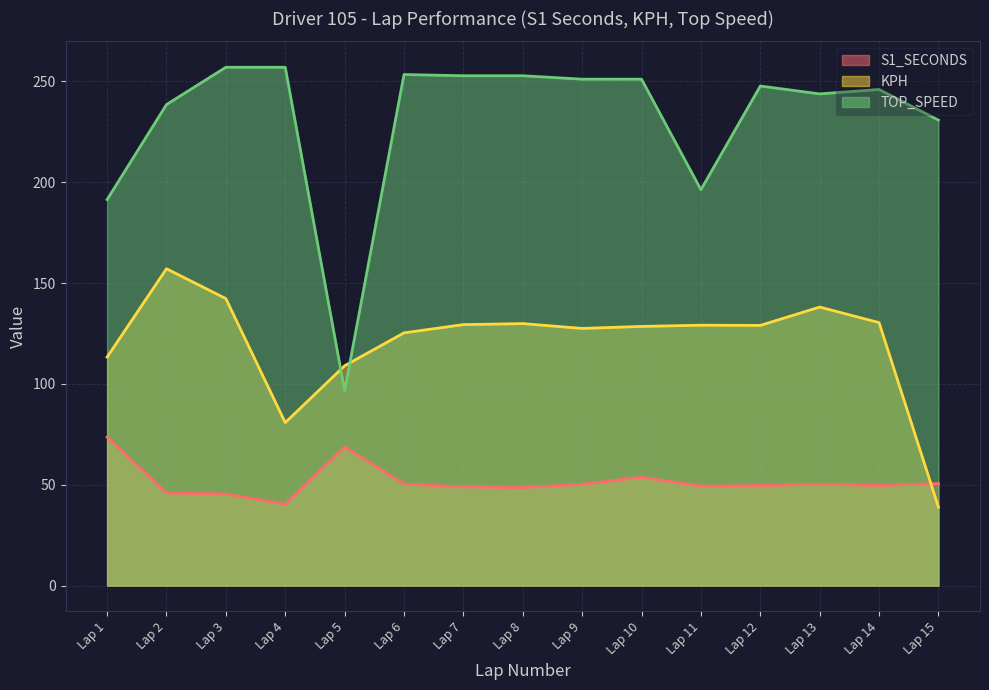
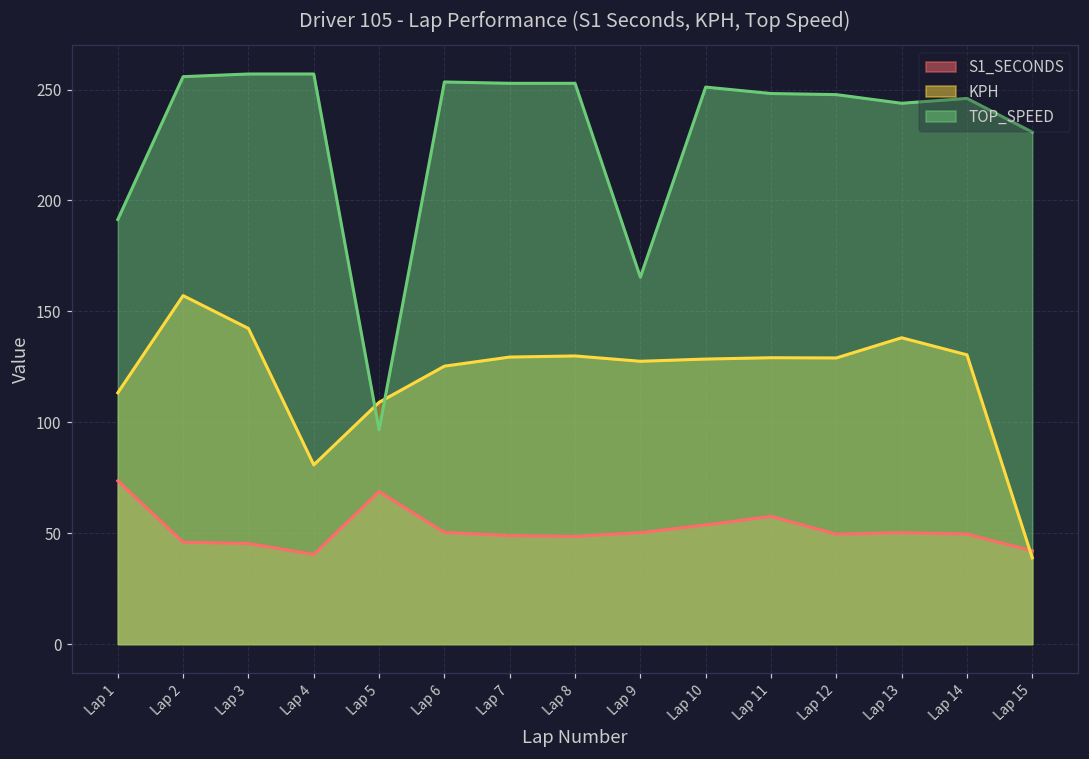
TOP_SPEED, Lap 2: 239 -> 256
TOP_SPEED, Lap 9: 251 -> 165
S1_SECONDS, Lap 11: 49 -> 58
TOP_SPEED, Lap 11: 196 -> 248
S1_SECONDS, Lap 15: 51 -> 42
